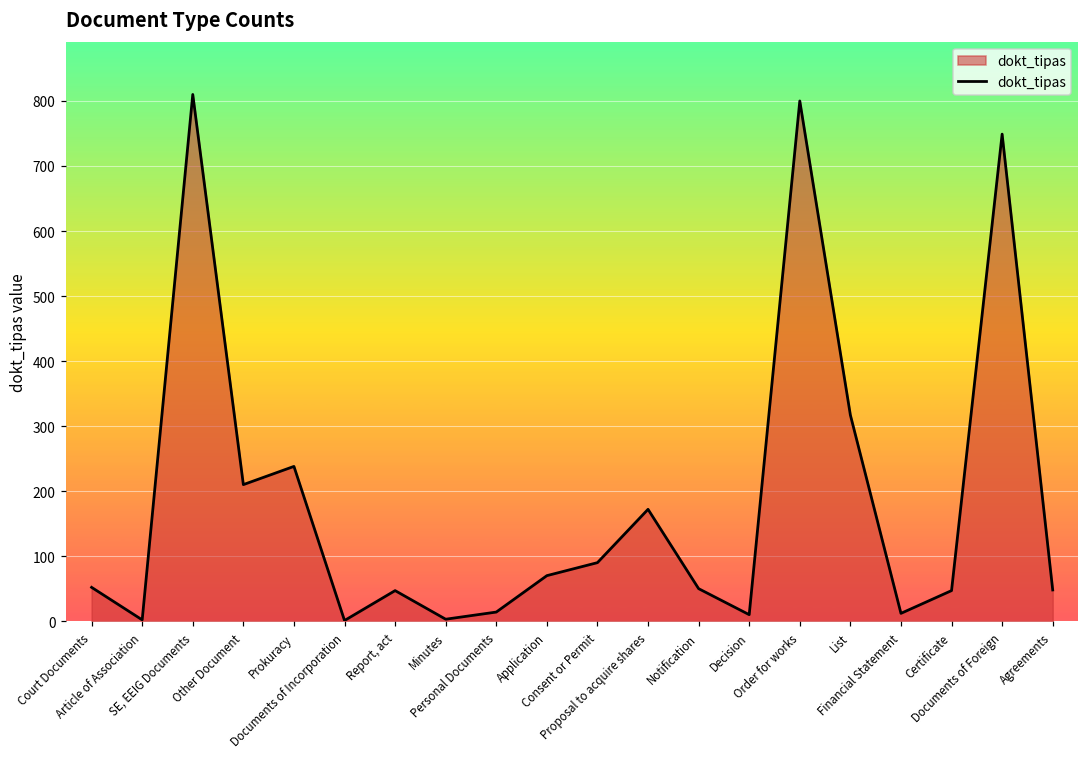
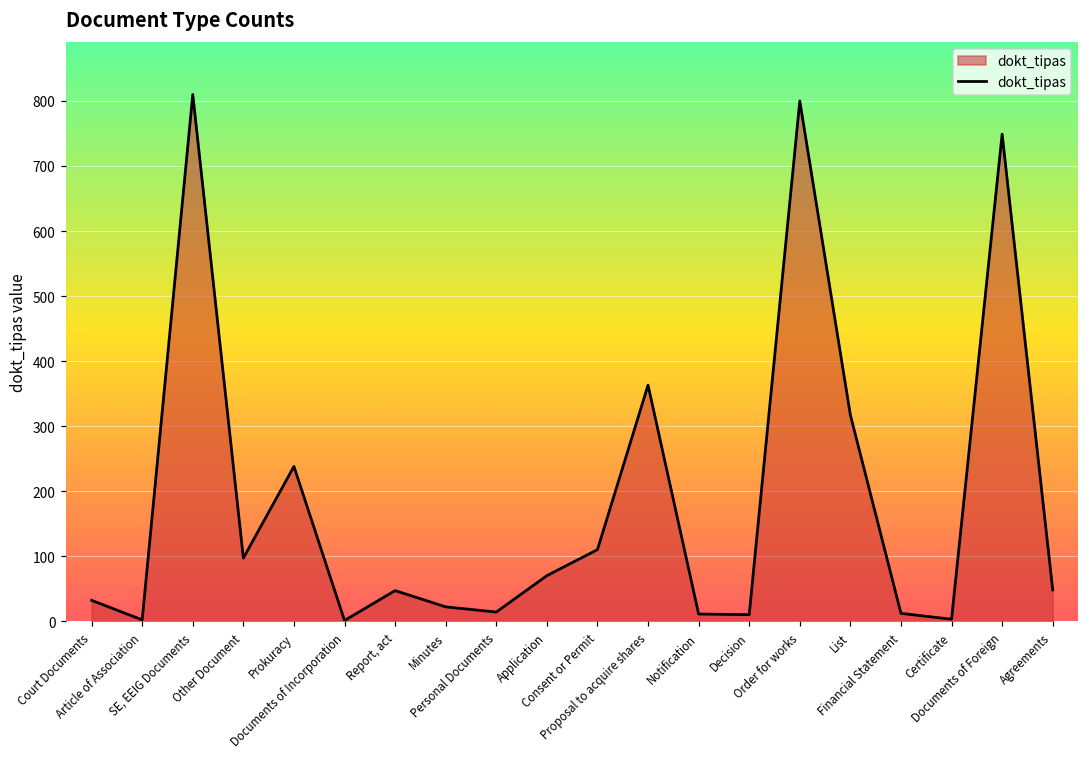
Court Documents: 50 -> 30
Other Document: 210 -> 100
Minutes: 0 -> 20
Consent or Permit: 90 -> 110
Proposal to acquire shares: 170 -> 360
Notification: 50 -> 10
Certificate: 50 -> 0
